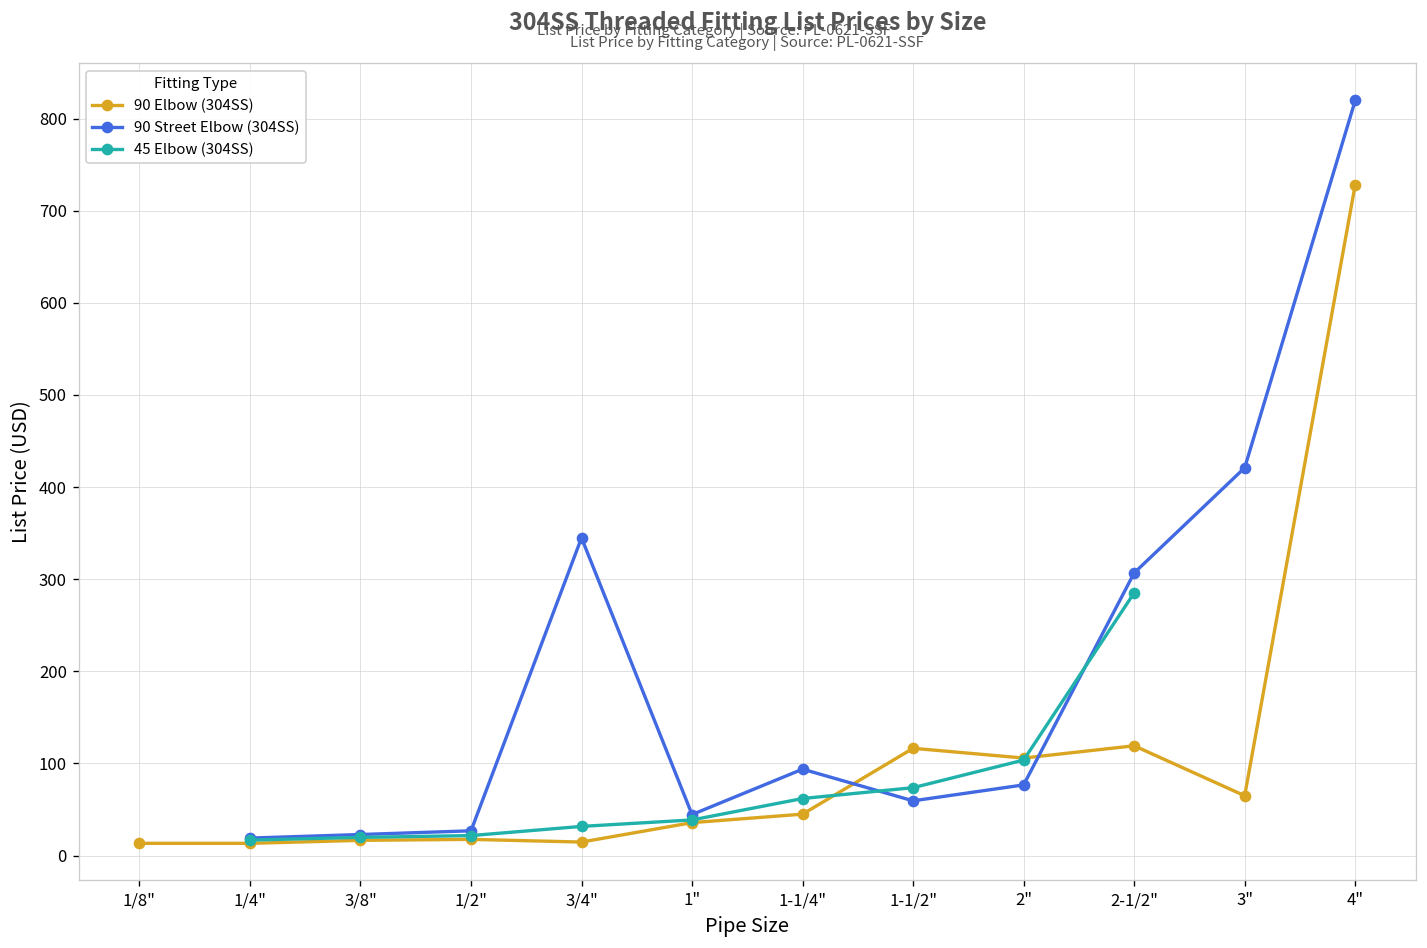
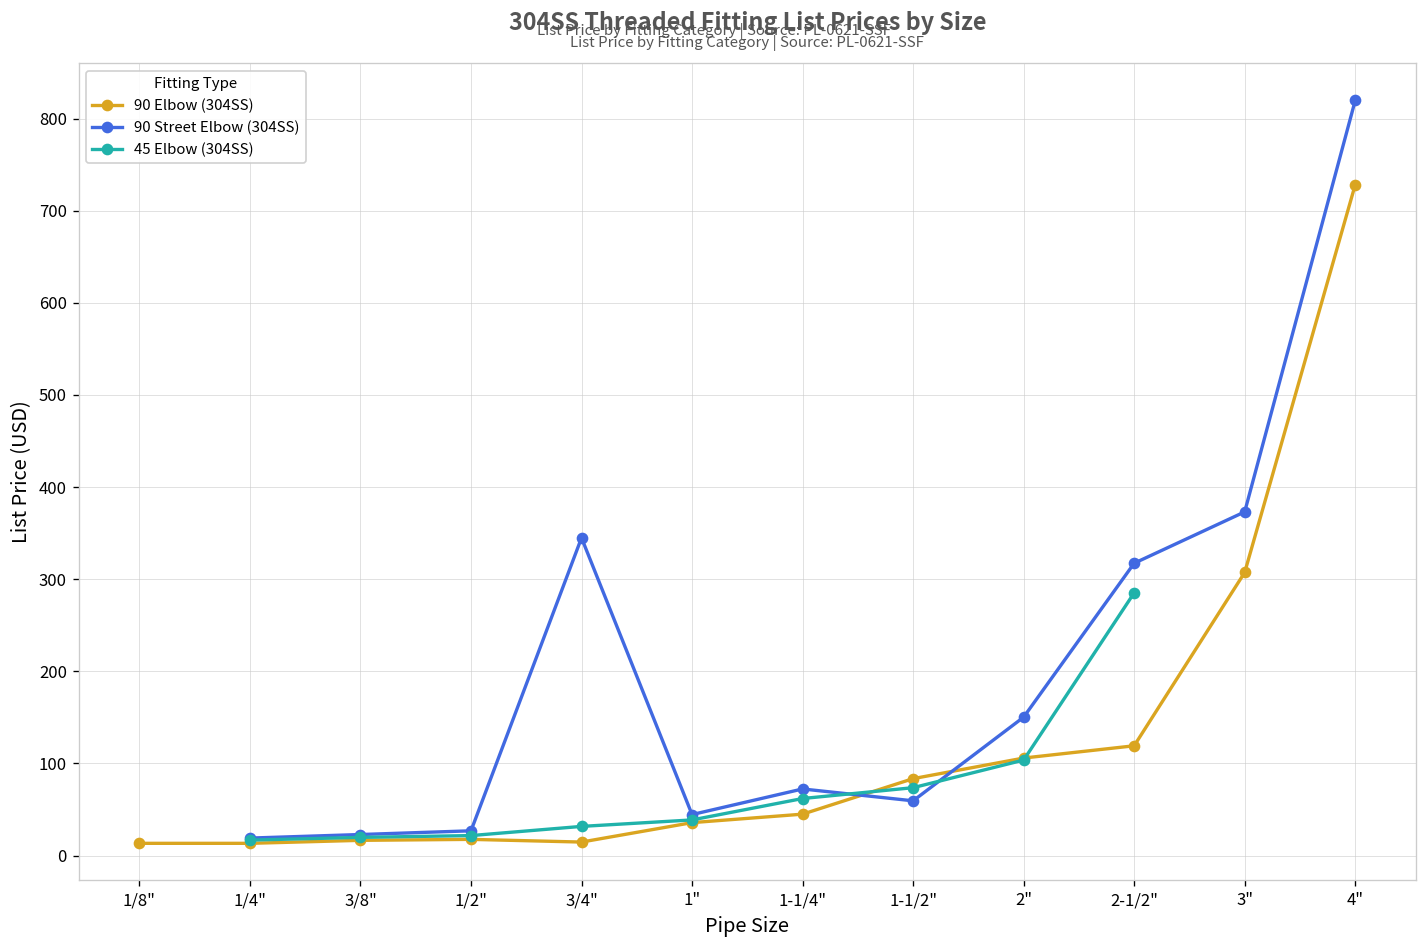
90 Street Elbow (304SS), 1-1/4": 90 -> 70
90 Elbow (304SS), 1-1/2": 120 -> 80
90 Street Elbow (304SS), 2": 80 -> 150
90 Street Elbow (304SS), 2-1/2": 310 -> 320
90 Elbow (304SS), 3": 60 -> 310
90 Street Elbow (304SS), 3": 420 -> 370
